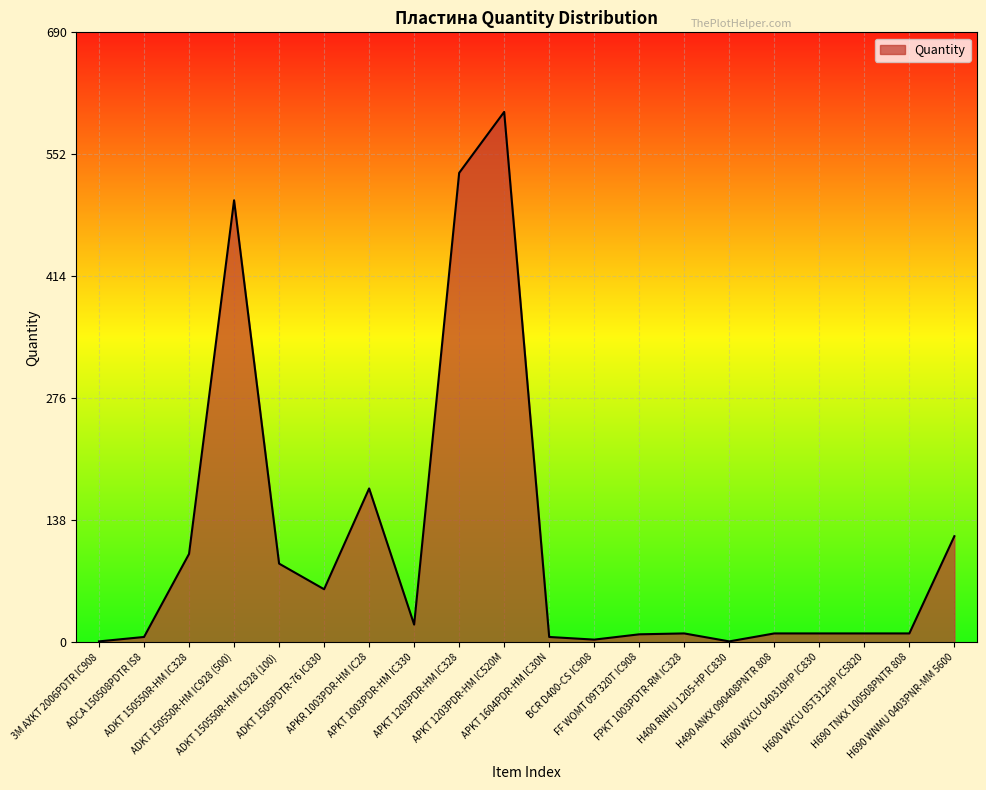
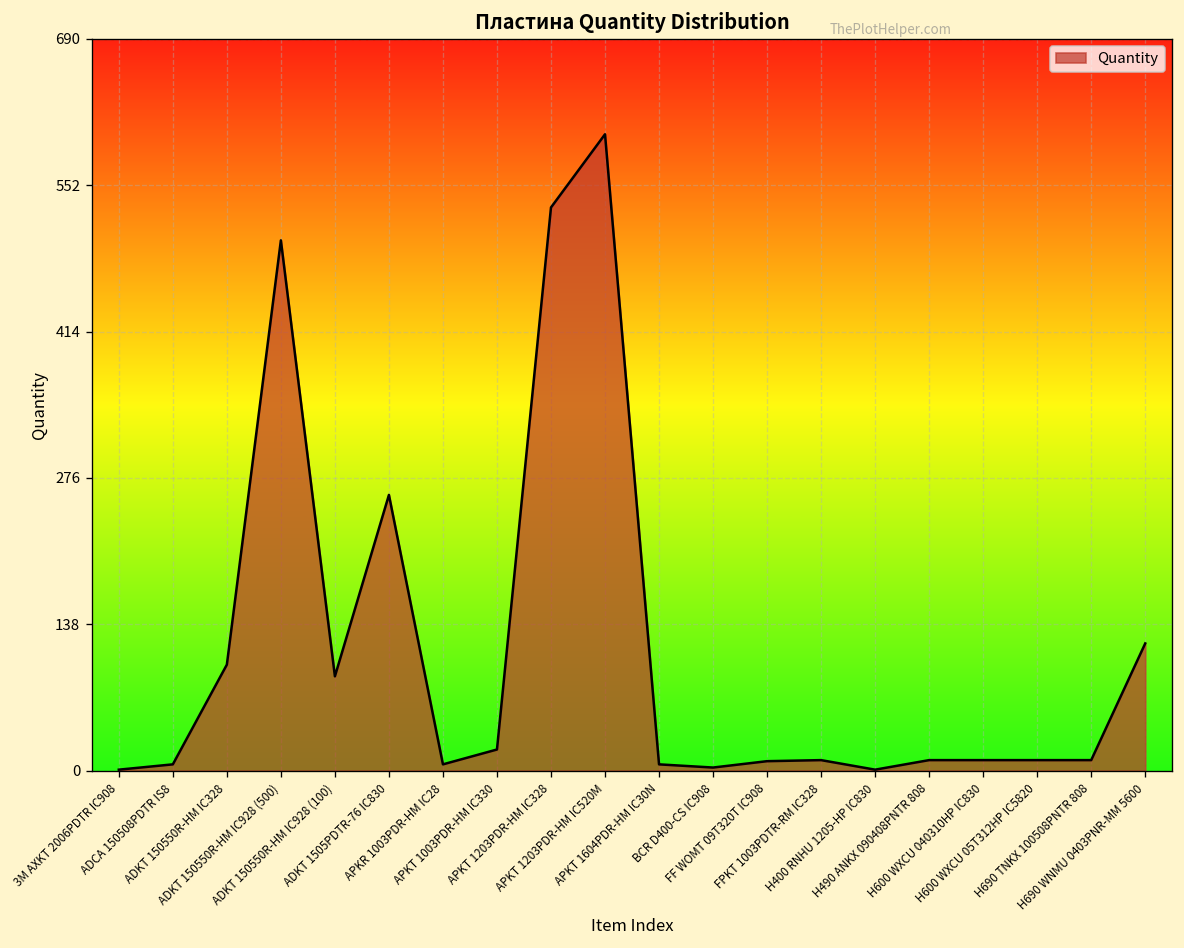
ADKT 1505PDTR-76 IC830: 60 -> 260
APKR 1003PDR-HM IC28: 170 -> 10
